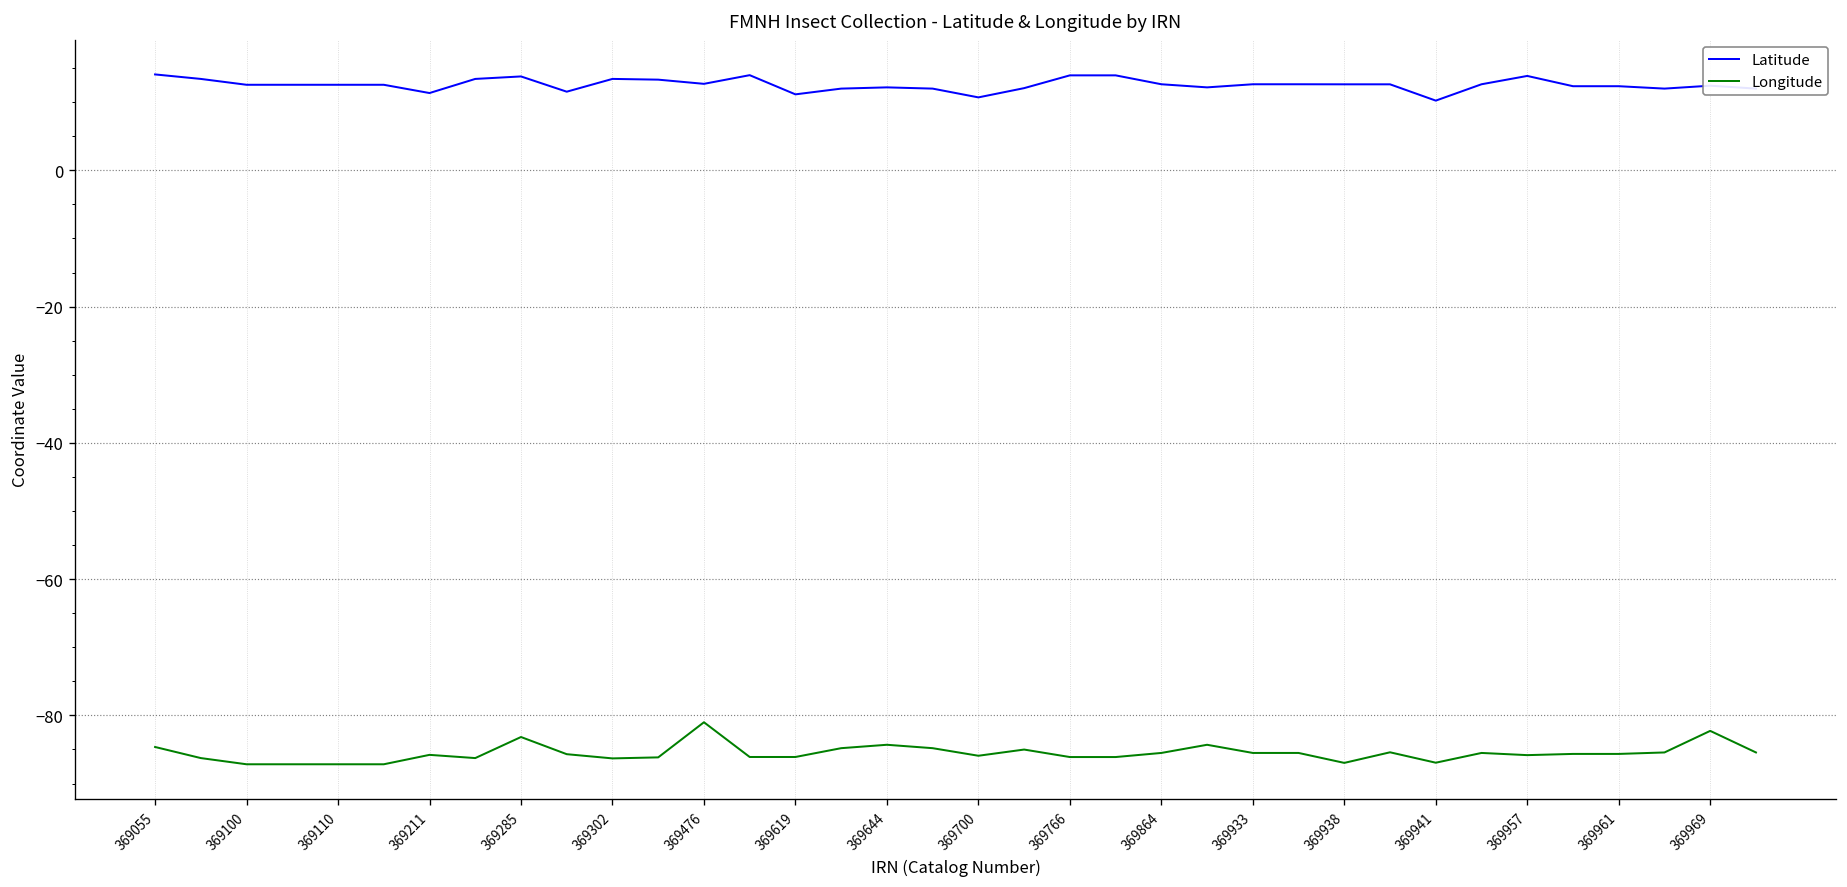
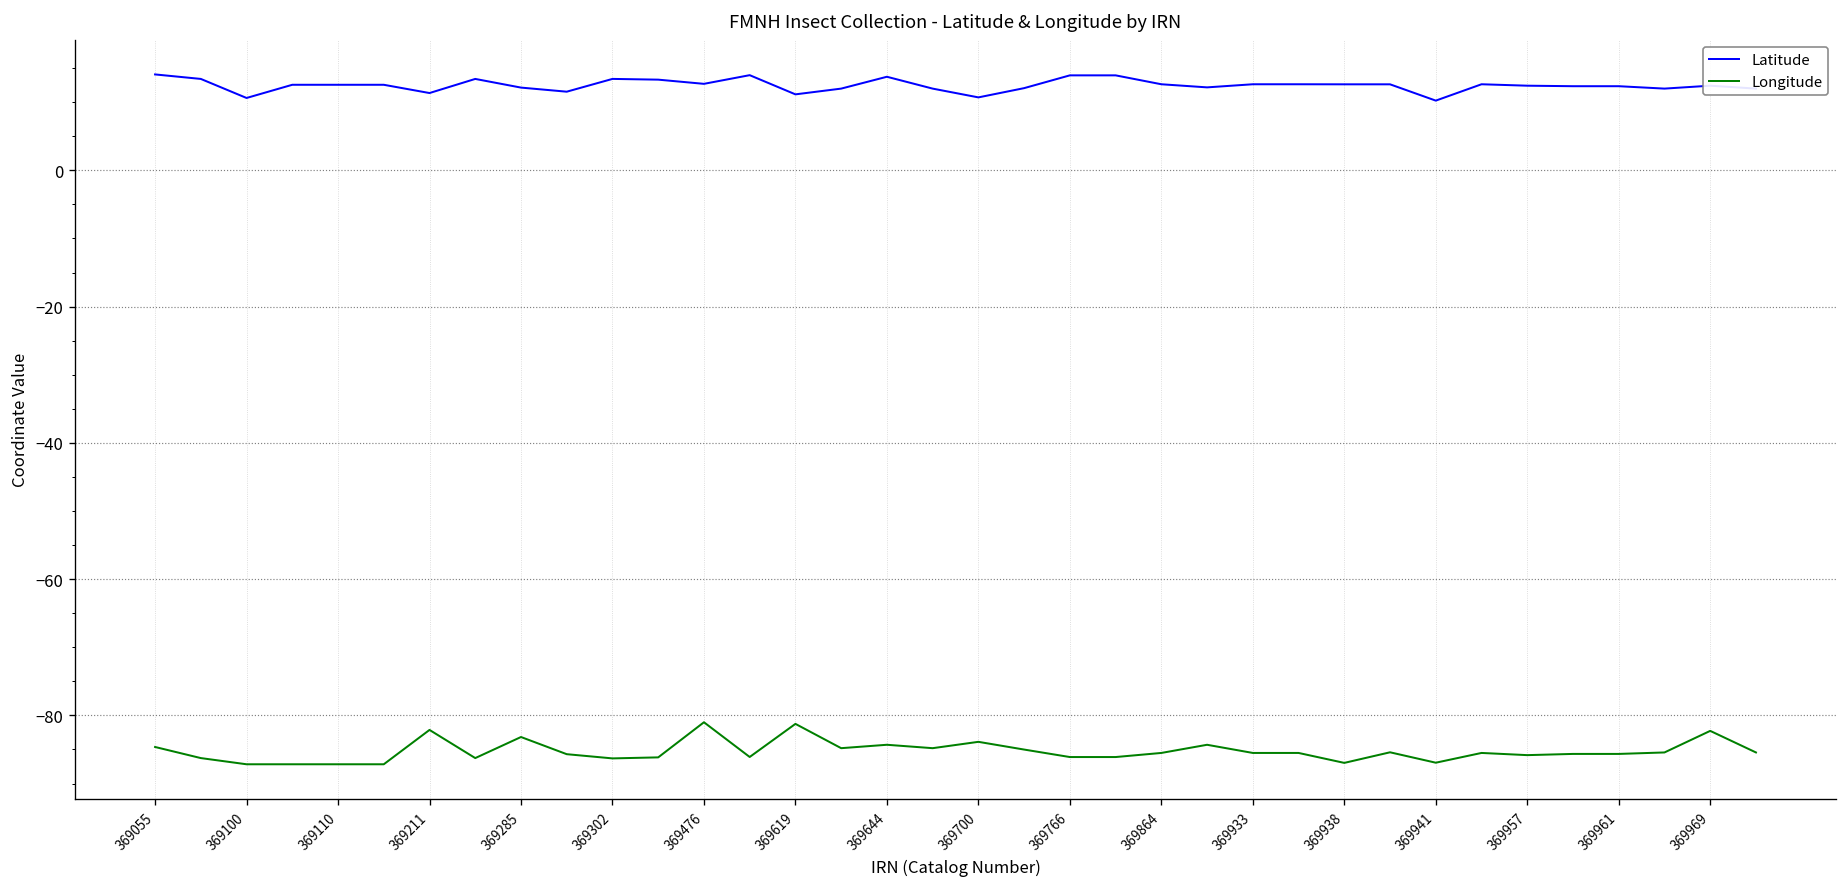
Latitude, 369100: 13 -> 11
Longitude, 369211: -86 -> -82
Latitude, 369285: 14 -> 12
Longitude, 369619: -86 -> -81
Latitude, 369644: 12 -> 14
Longitude, 369700: -86 -> -84
Latitude, 369957: 14 -> 12
